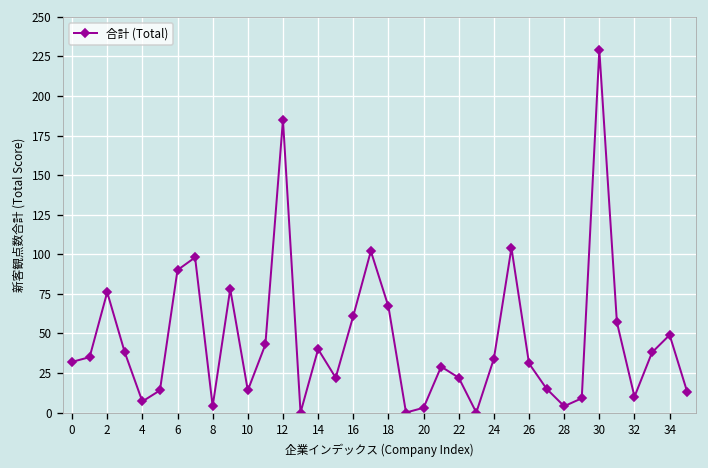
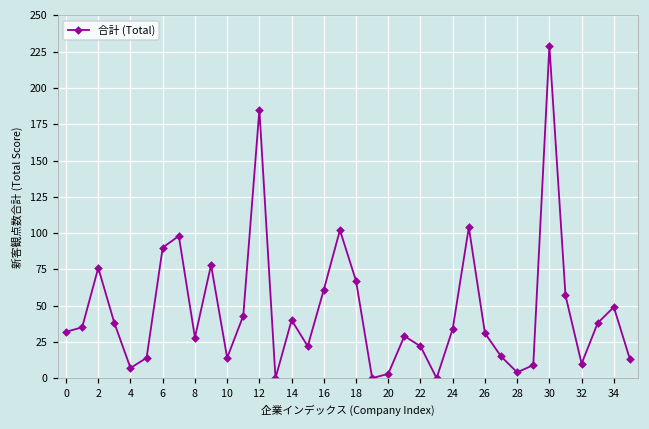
8: 4 -> 28
